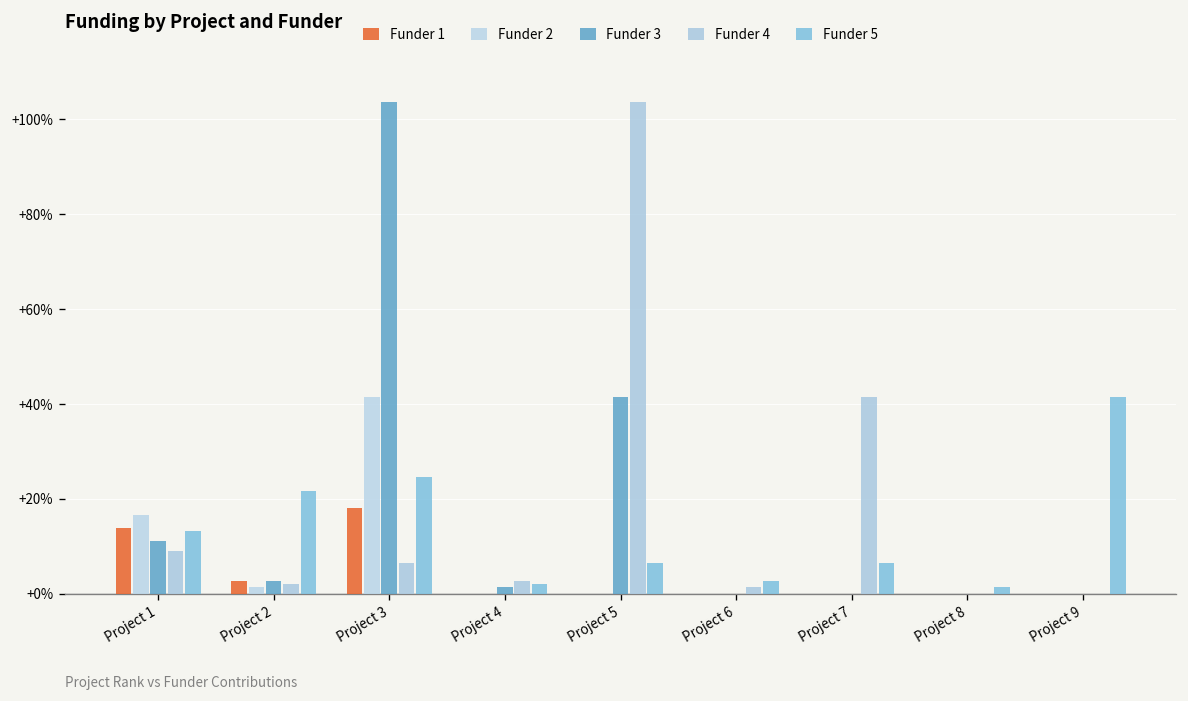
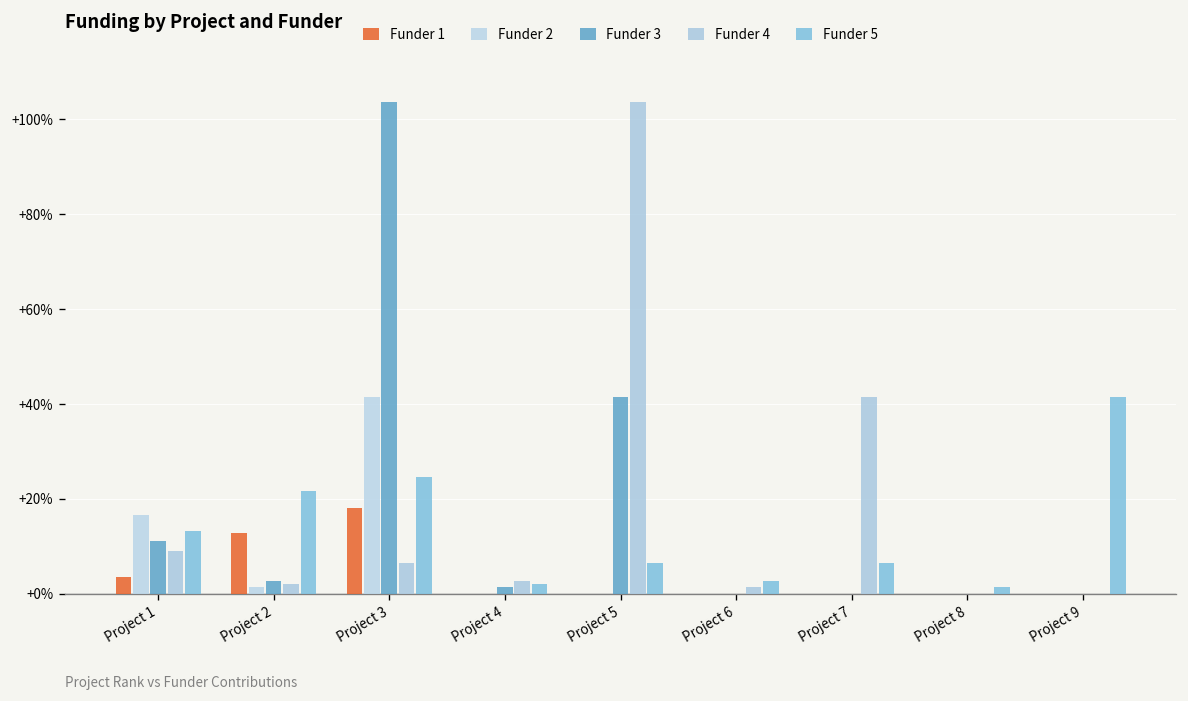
Funder 1, Project 1: +14% -> +4%
Funder 1, Project 2: +3% -> +13%
